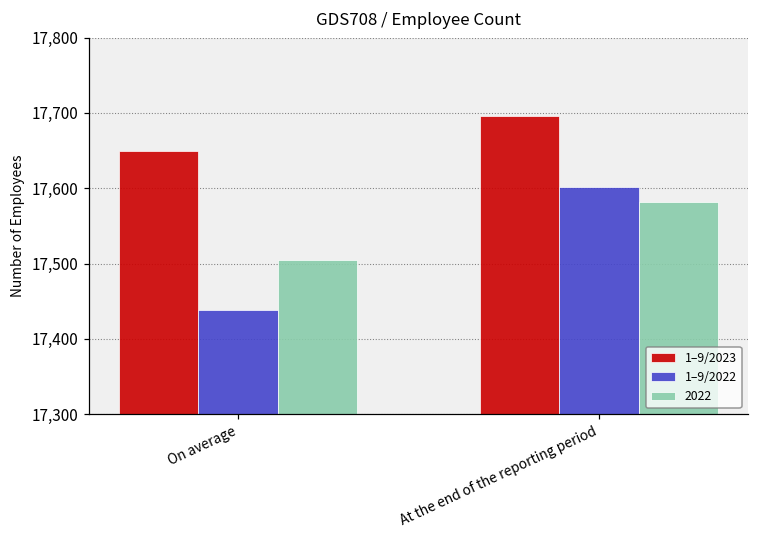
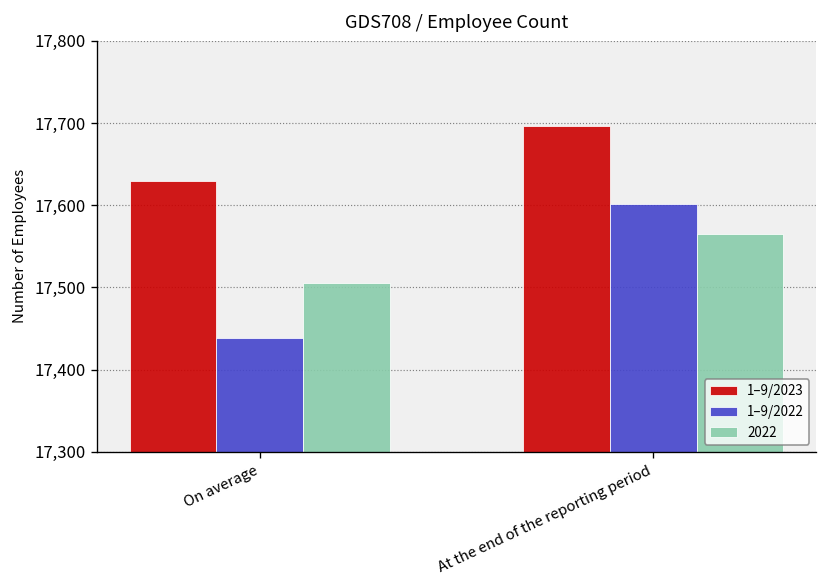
1–9/2023, On average: 17,650 -> 17,630
2022, At the end of the reporting period: 17,580 -> 17,570
